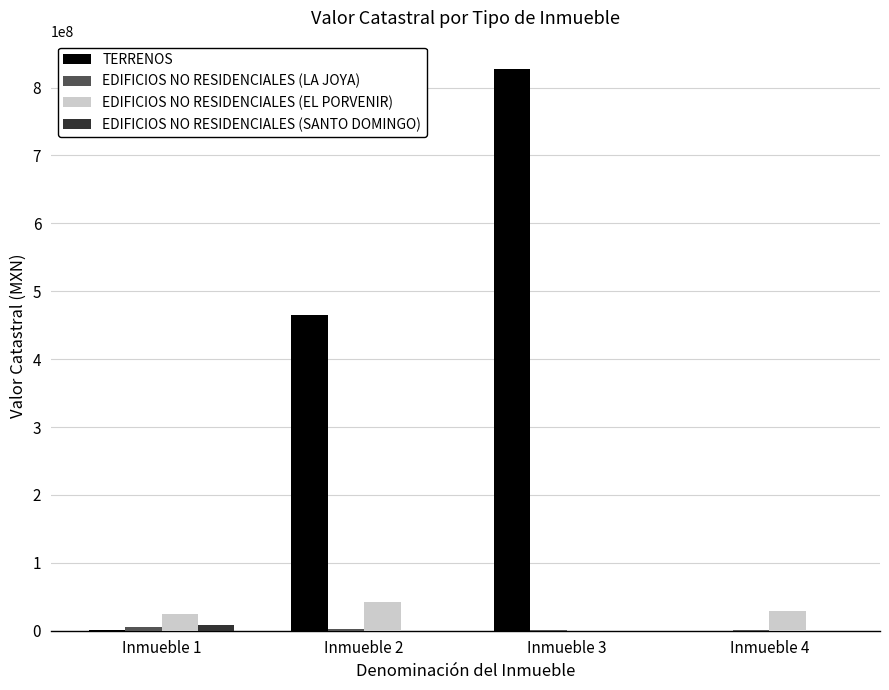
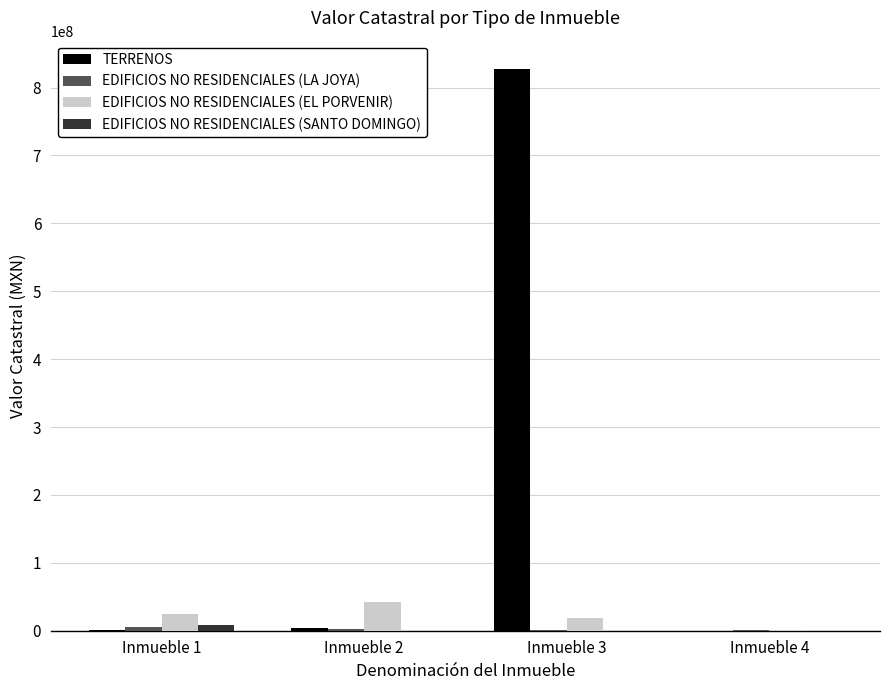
TERRENOS, Inmueble 2: 470000000 -> 0
EDIFICIOS NO RESIDENCIALES (EL PORVENIR), Inmueble 3: 0 -> 20000000
EDIFICIOS NO RESIDENCIALES (EL PORVENIR), Inmueble 4: 30000000 -> 0
